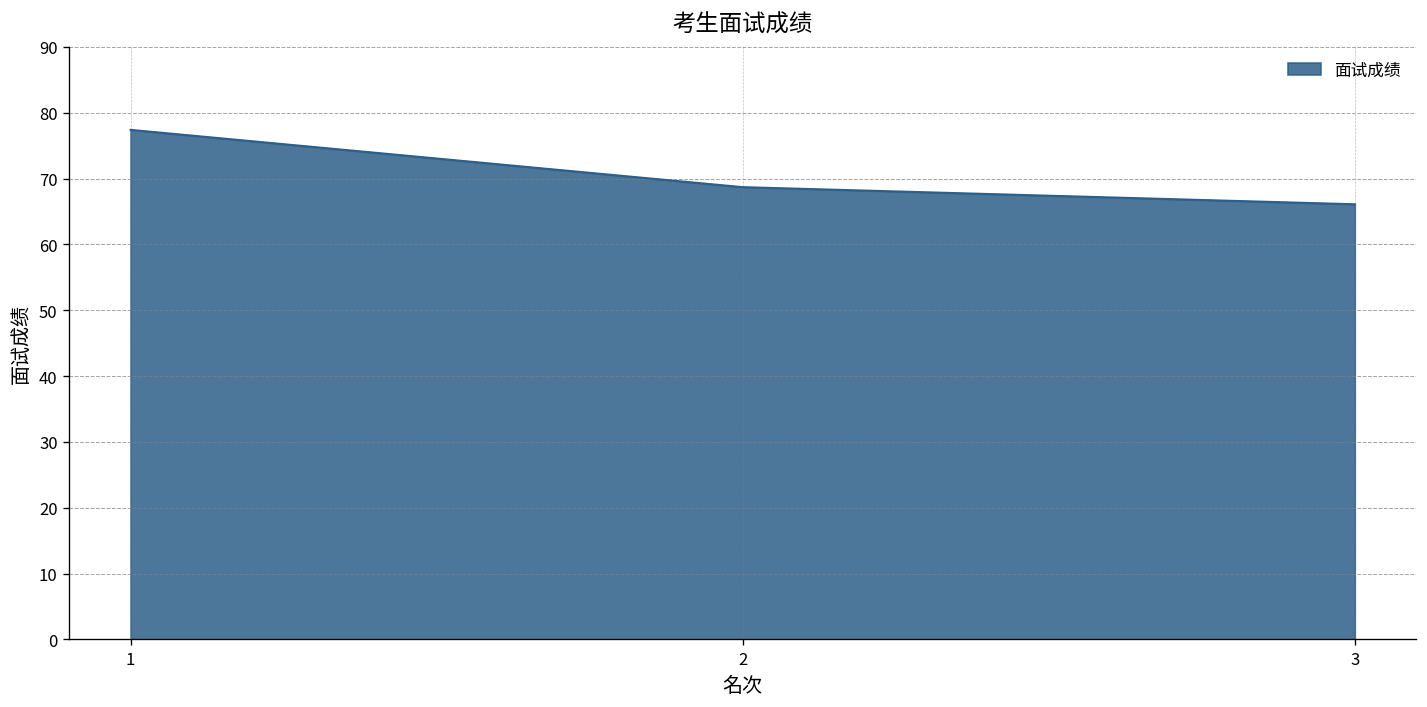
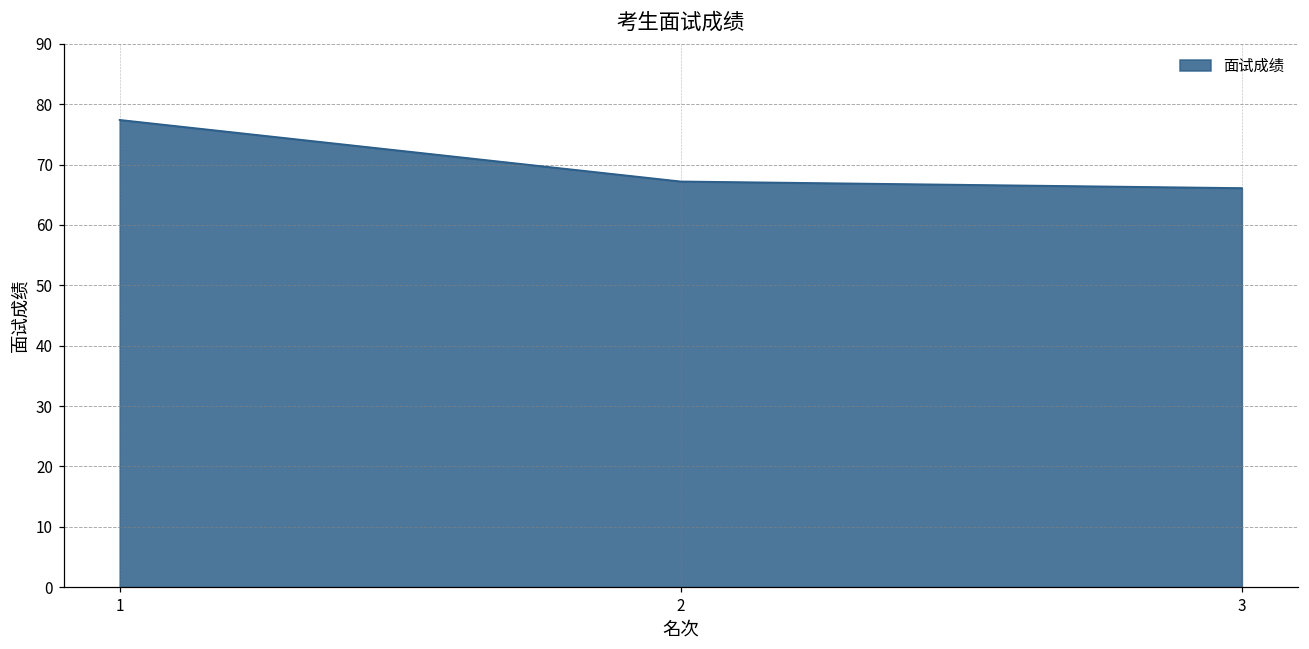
2: 69 -> 67
